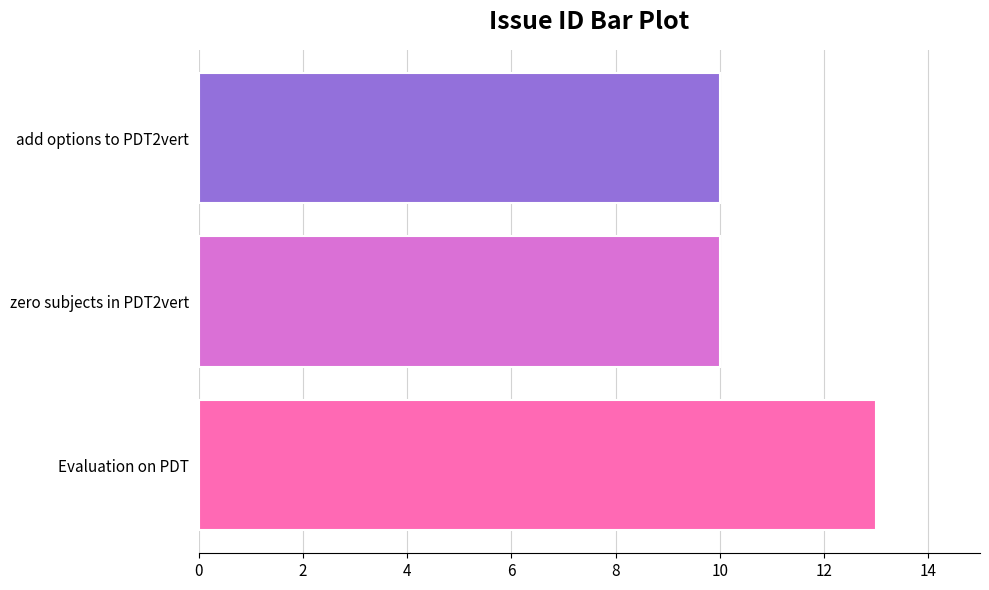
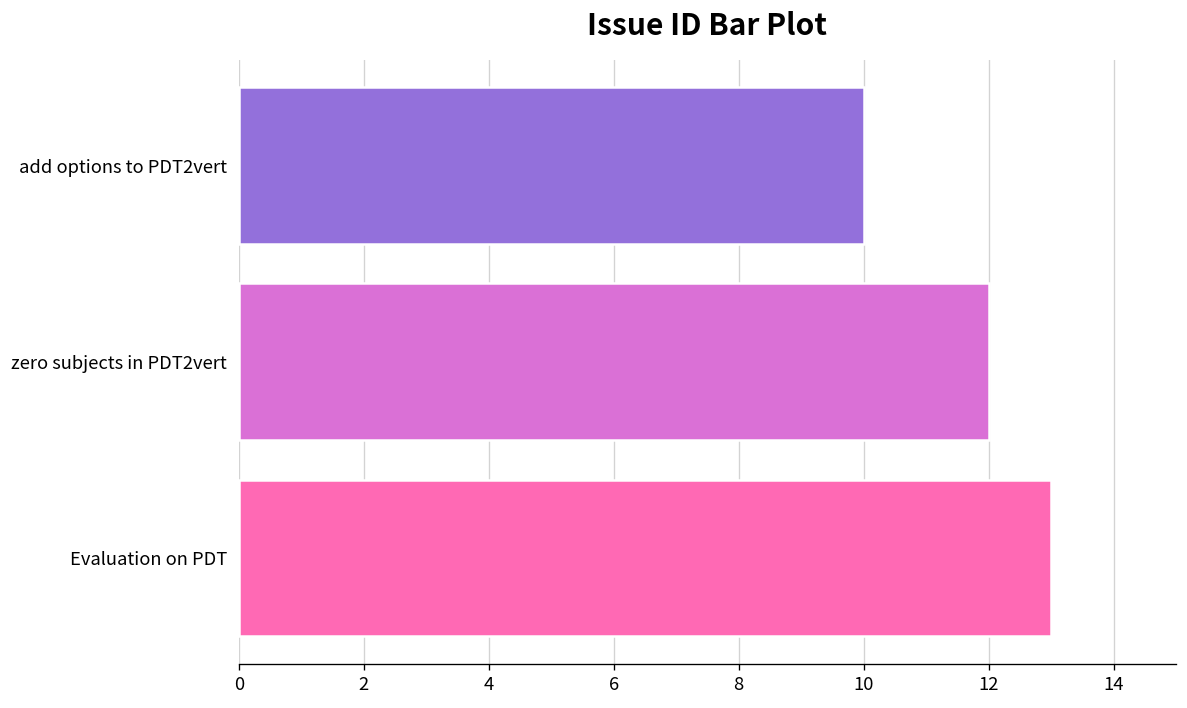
zero subjects in PDT2vert: 10 -> 12
